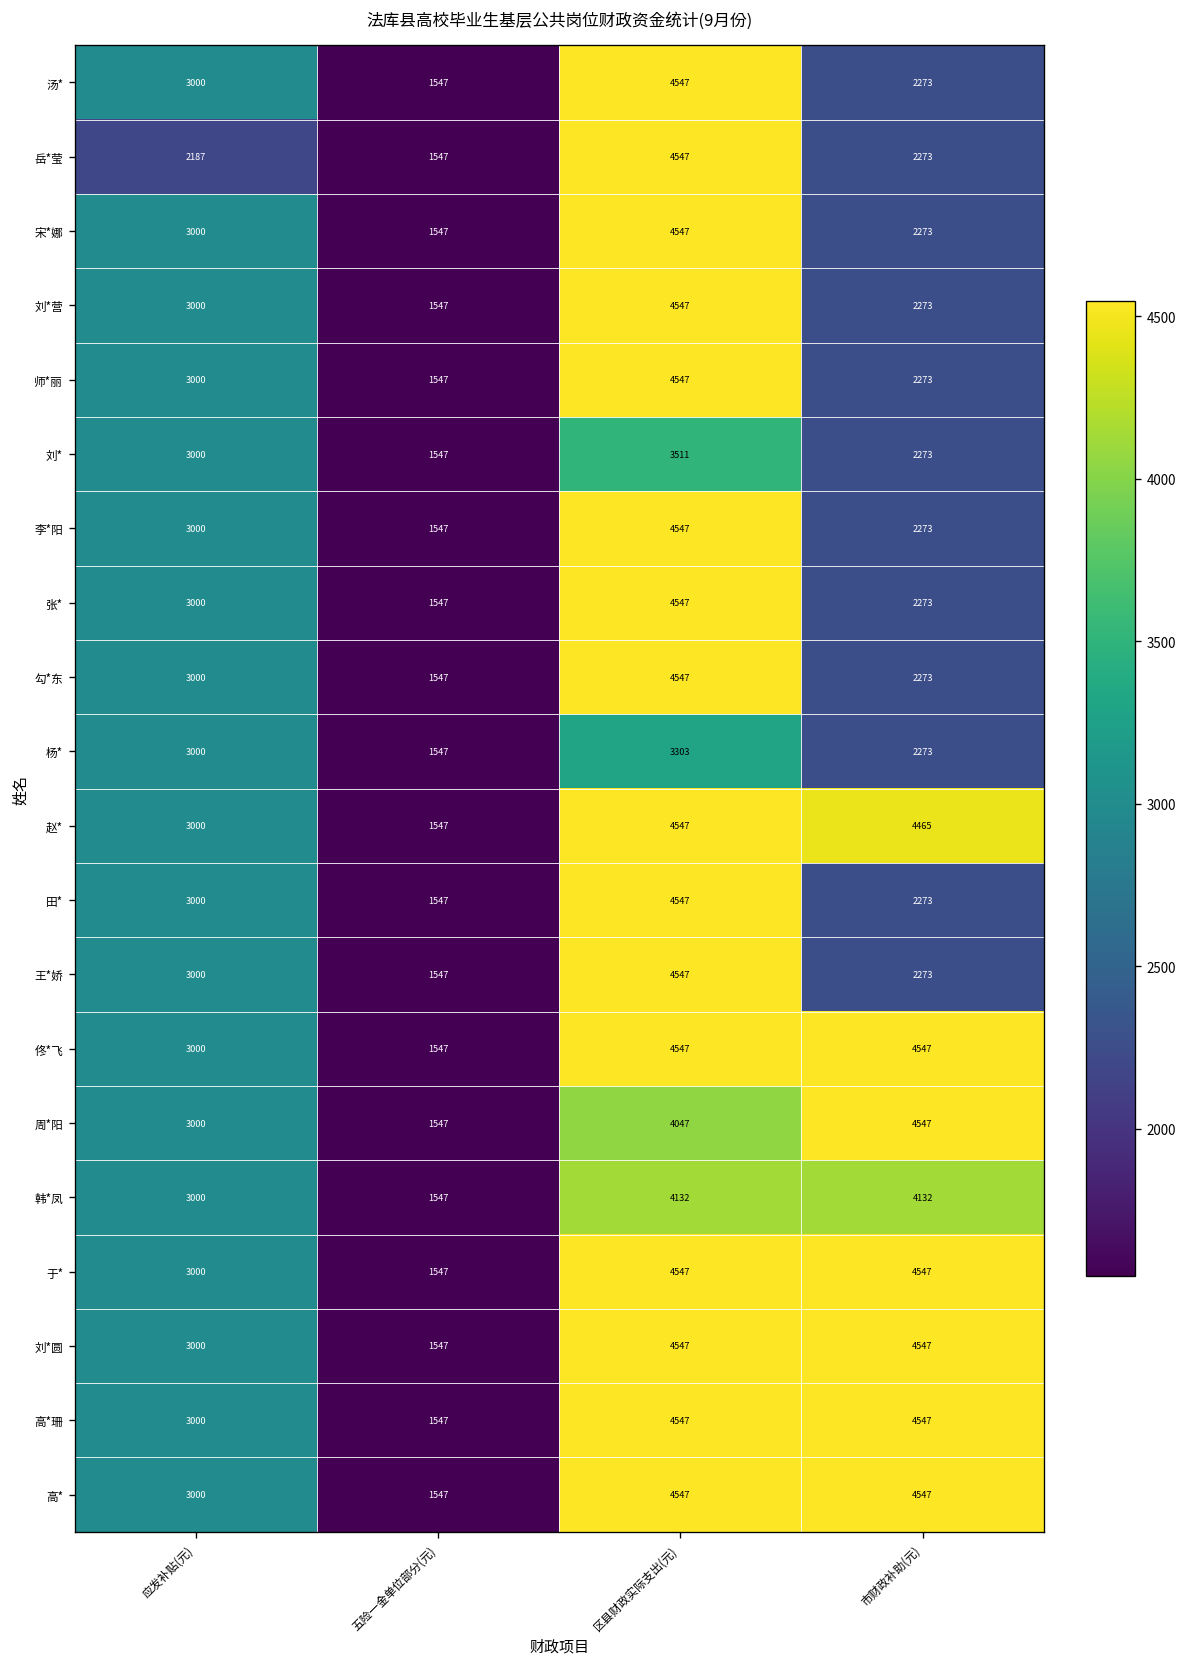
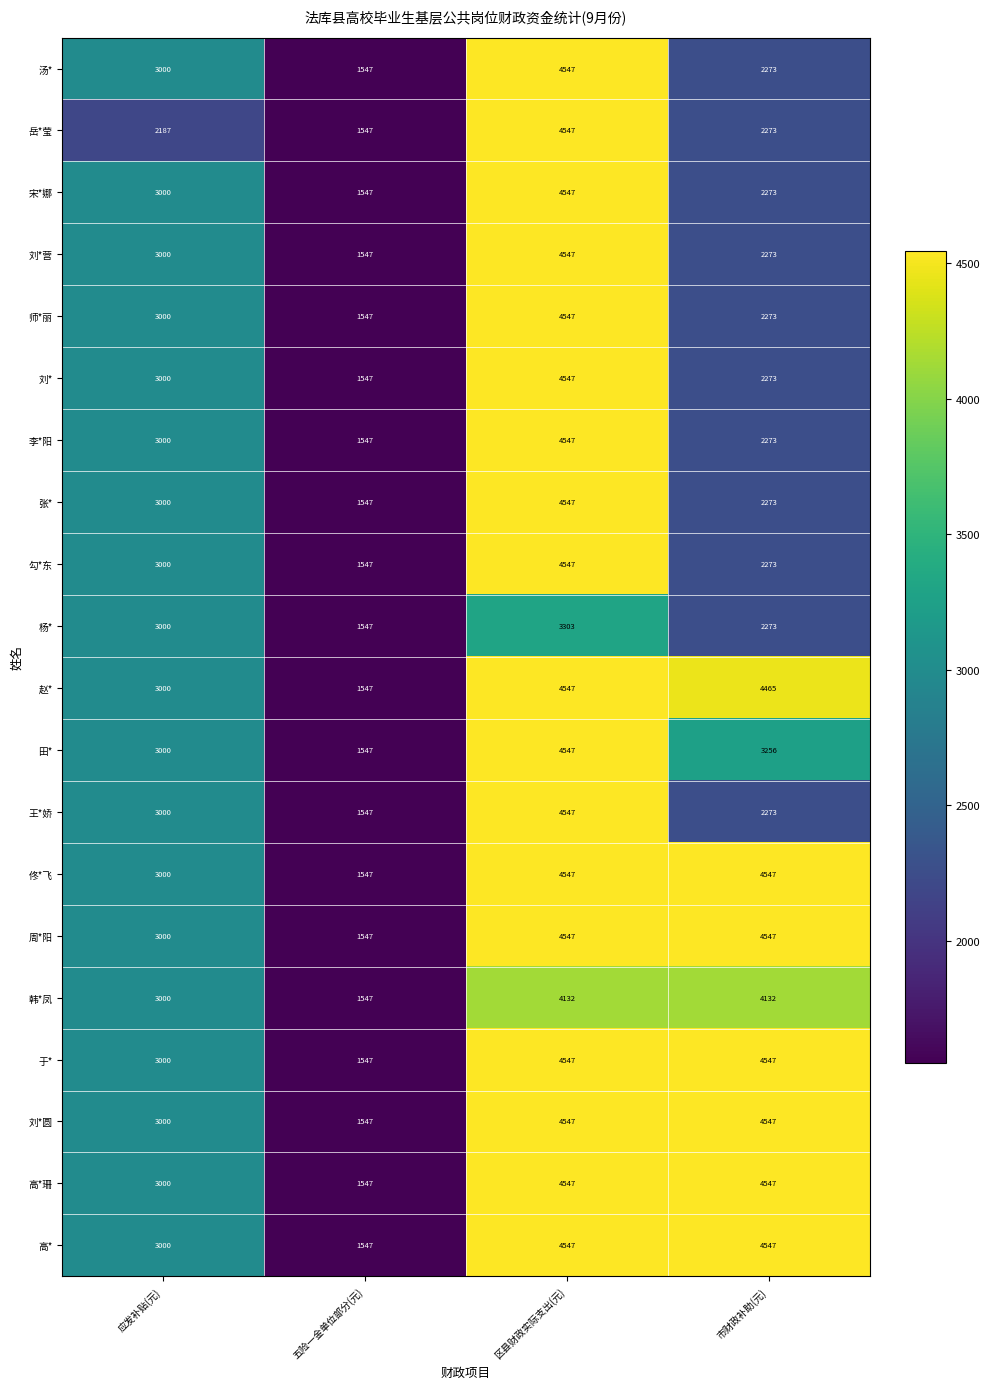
刘*, 区县财政实际支出(元): 3511 -> 4547
田*, 市财政补助(元): 2273 -> 3256
周*阳, 区县财政实际支出(元): 4047 -> 4547
